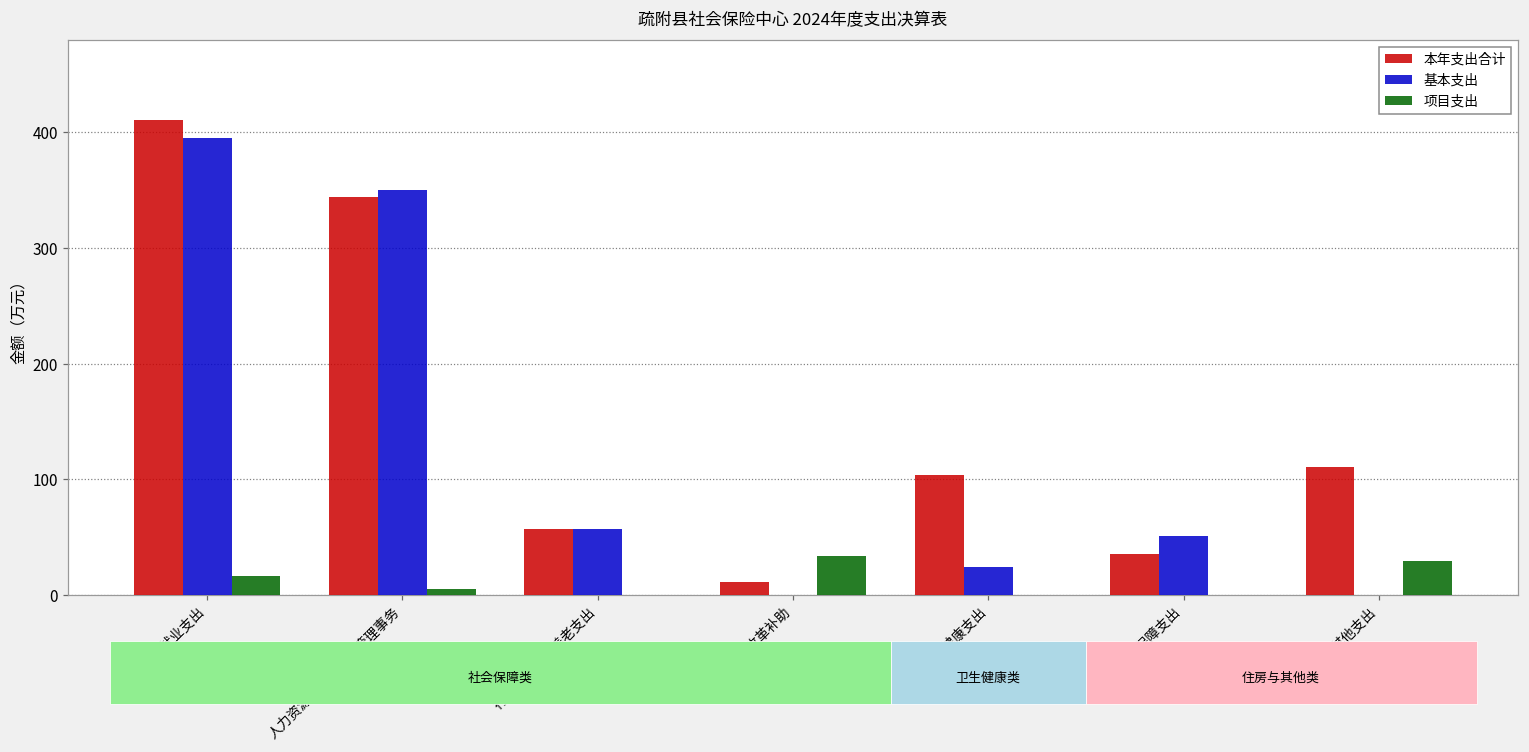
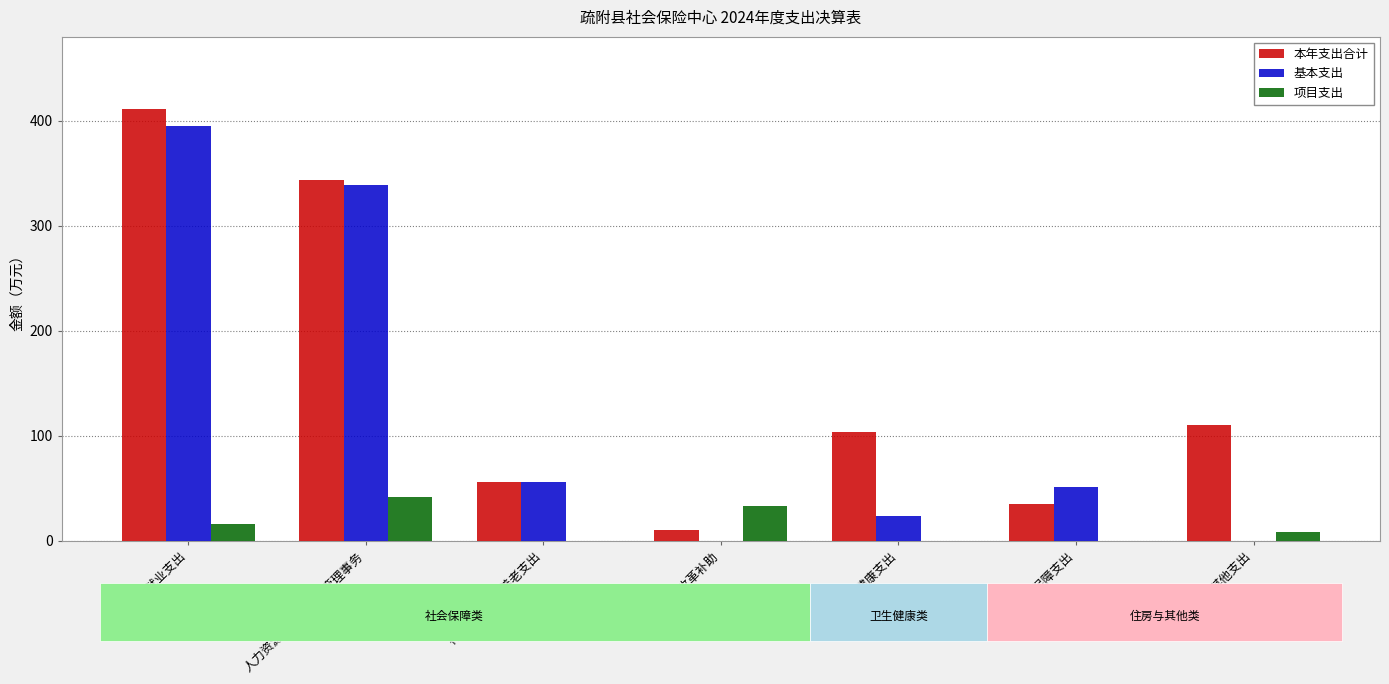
基本支出, 人力资源和社会保障管理事务: 350 -> 339
项目支出, 人力资源和社会保障管理事务: 5 -> 42
项目支出, 其他支出: 29 -> 8
